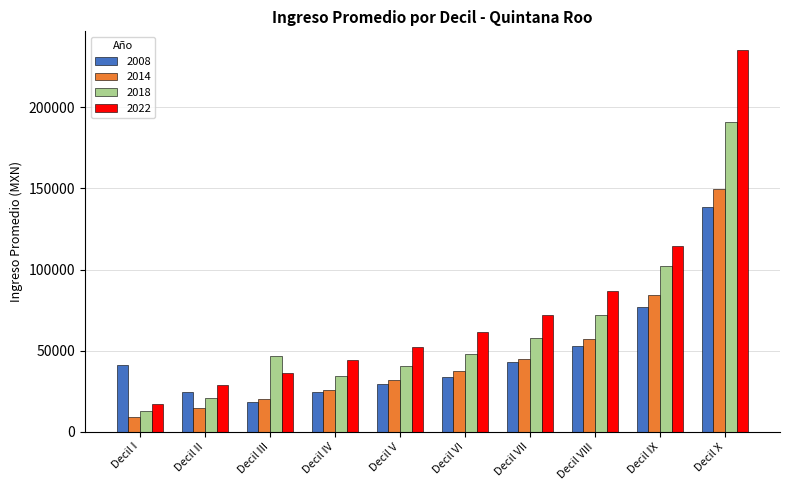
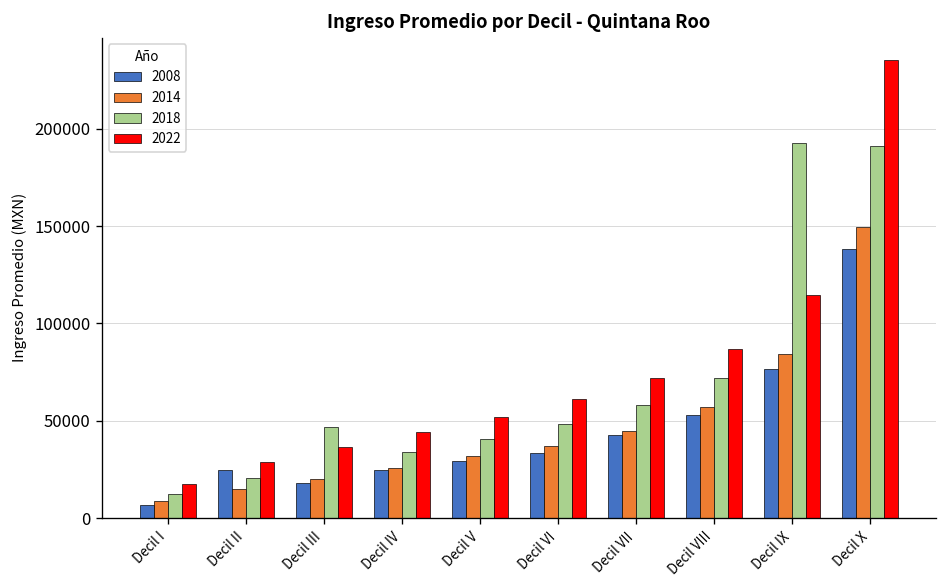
2008, Decil I: 41000 -> 7000
2018, Decil IX: 102000 -> 193000
